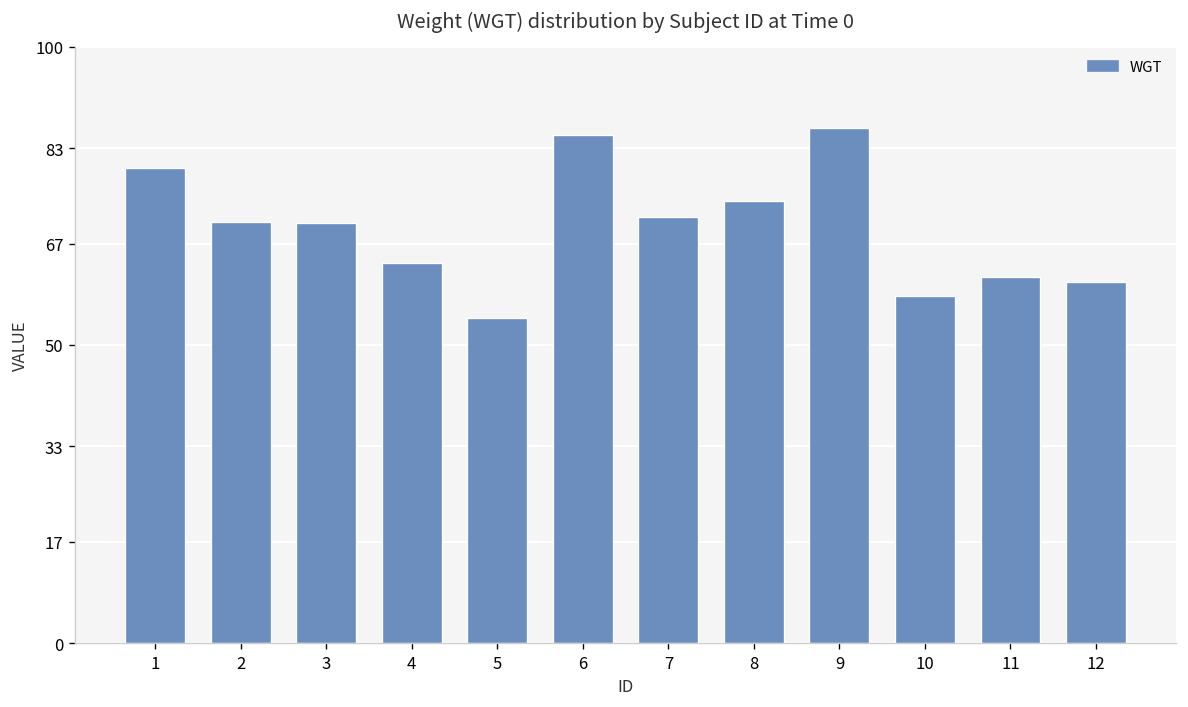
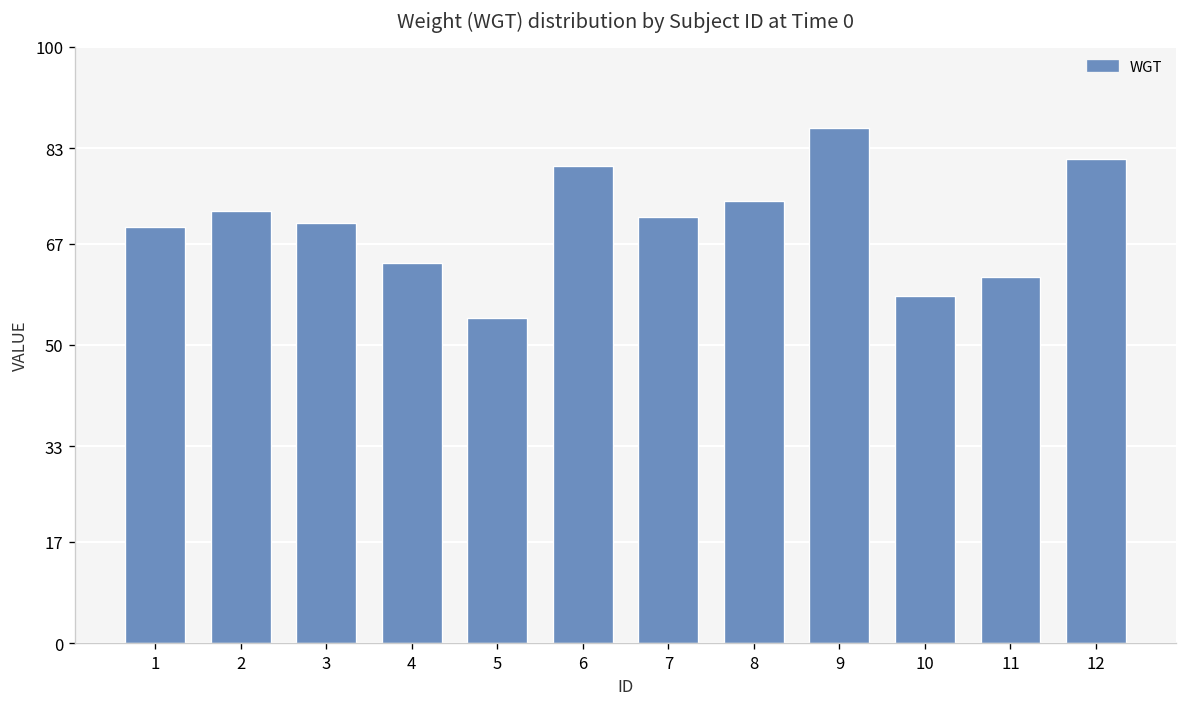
1: 80 -> 70
2: 71 -> 72
6: 85 -> 80
12: 61 -> 81
